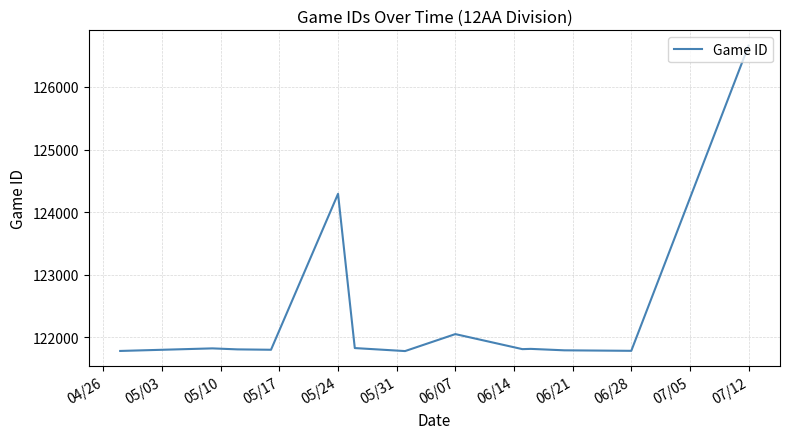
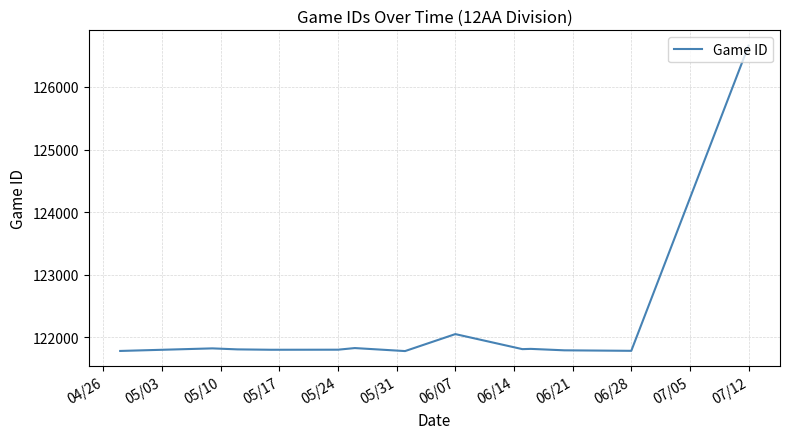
05/24: 124300 -> 121800
